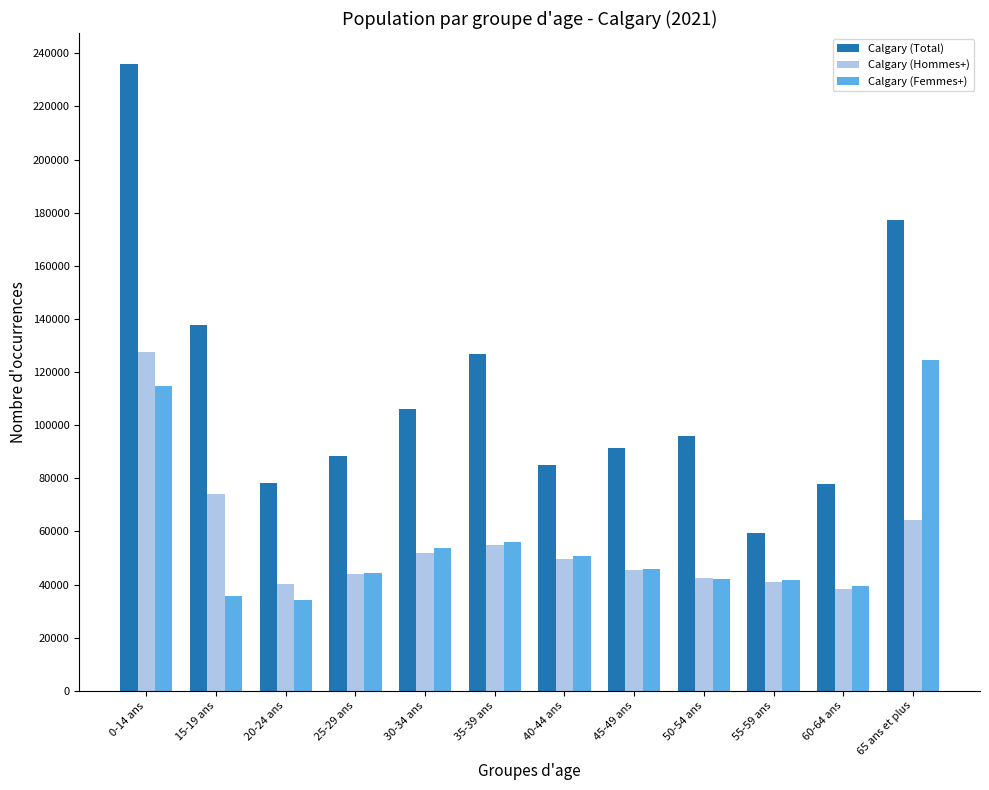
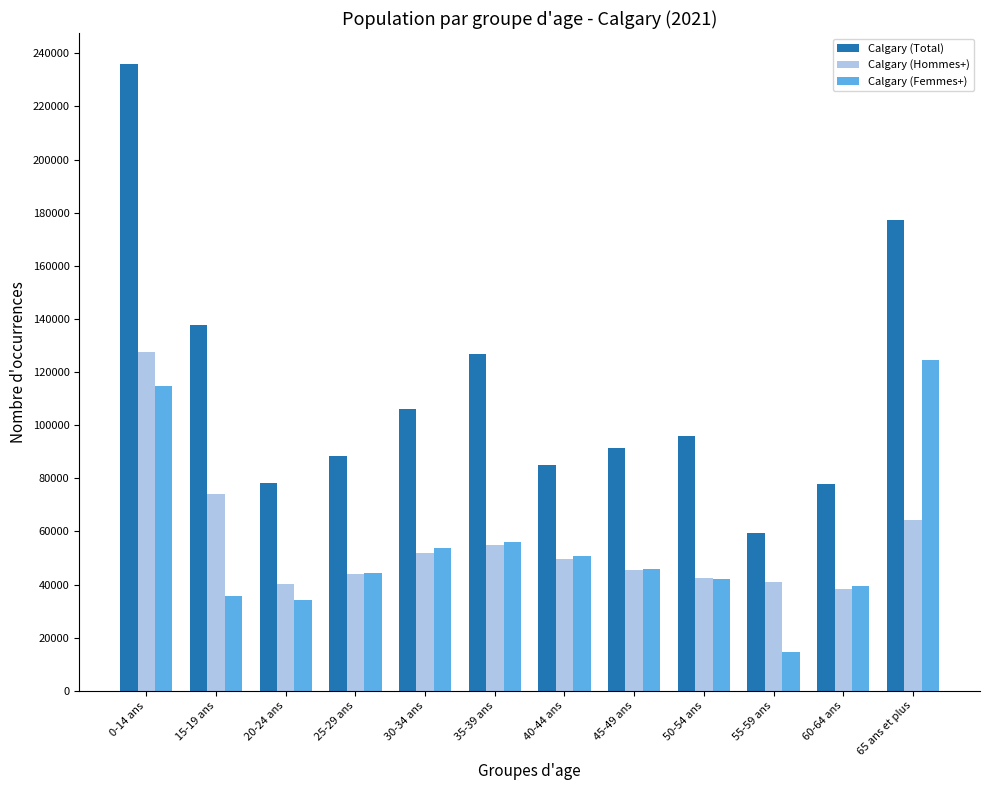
Calgary (Femmes+), 55-59 ans: 42000 -> 15000
